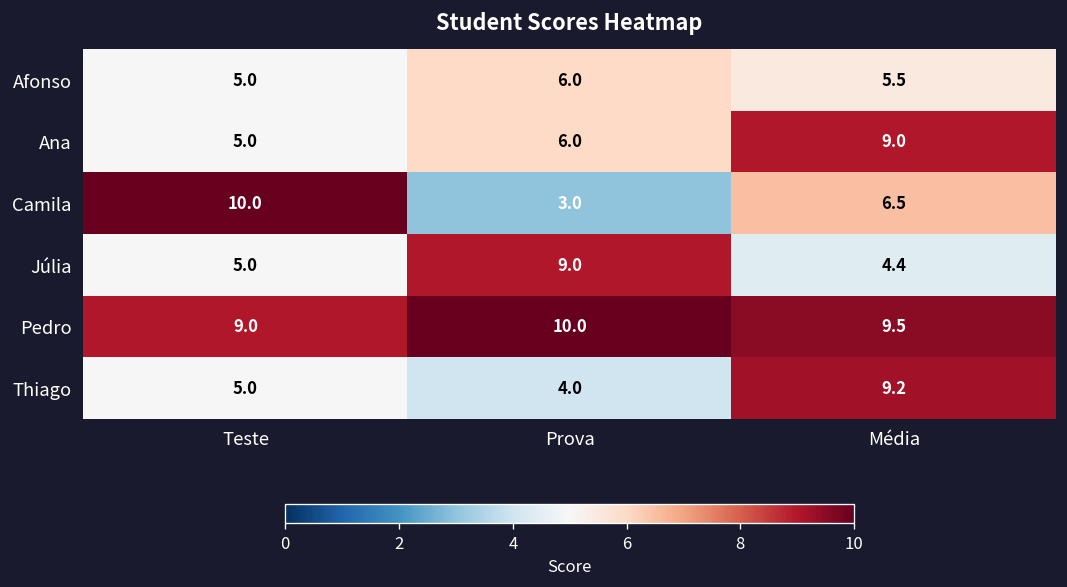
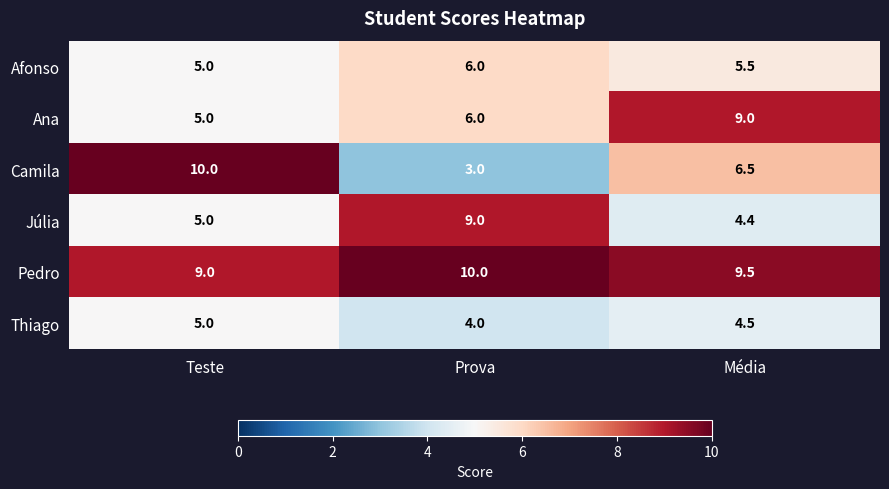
Thiago, Média: 9.2 -> 4.5
